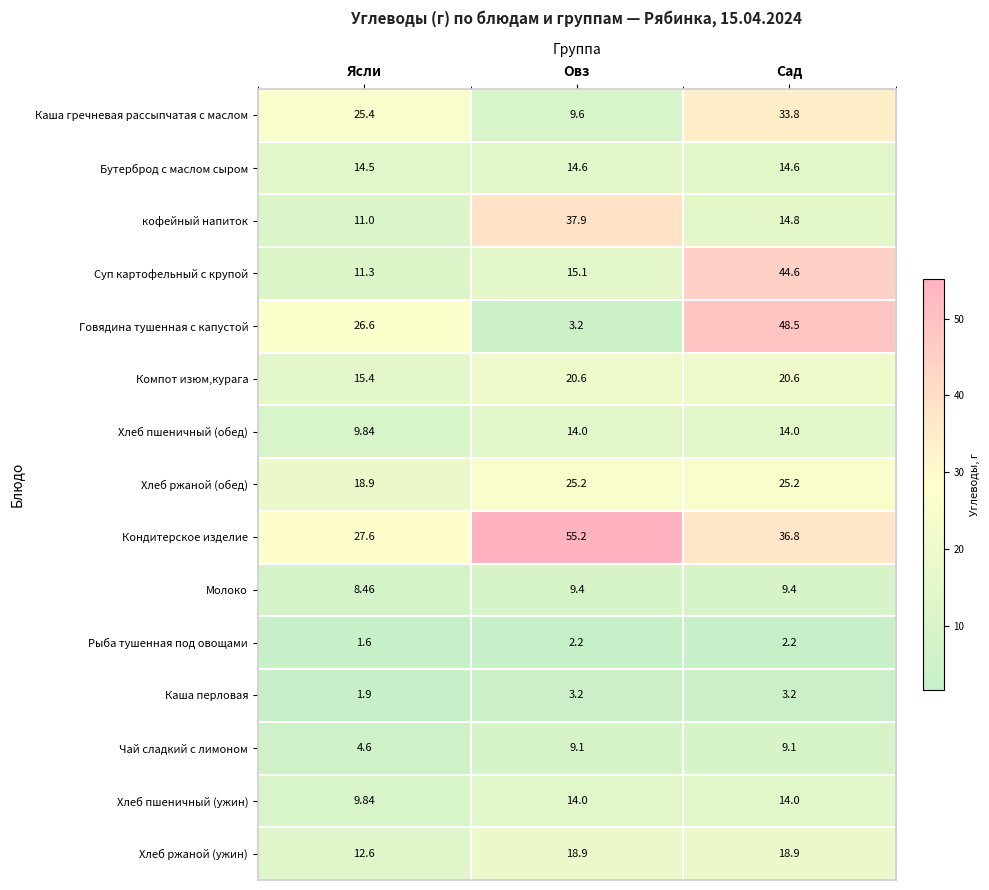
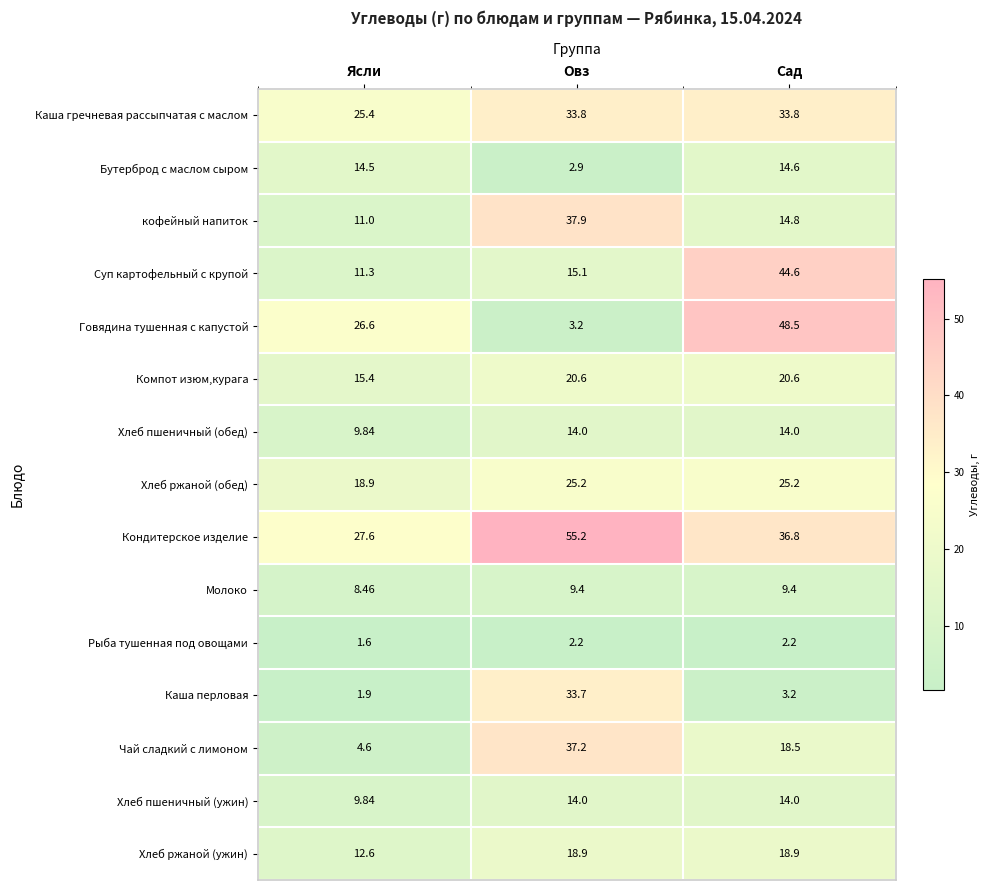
Каша гречневая рассыпчатая с маслом, Овз: 9.6 -> 33.8
Бутерброд с маслом сыром, Овз: 14.6 -> 2.9
Каша перловая, Овз: 3.2 -> 33.7
Чай сладкий с лимоном, Овз: 9.1 -> 37.2
Чай сладкий с лимоном, Сад: 9.1 -> 18.5
